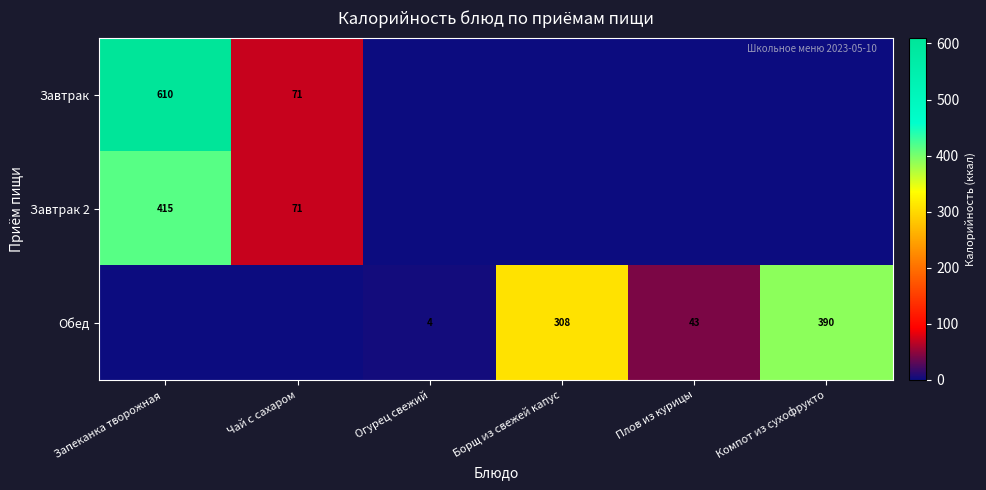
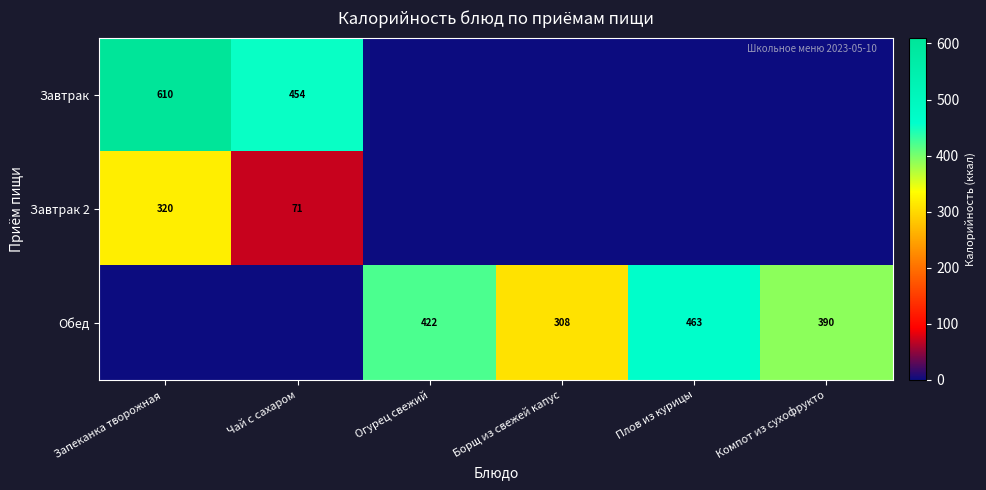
Завтрак, Чай с сахаром: 71 -> 454
Завтрак 2, Запеканка творожная: 415 -> 320
Обед, Огурец свежий: 4 -> 422
Обед, Плов из курицы: 43 -> 463
